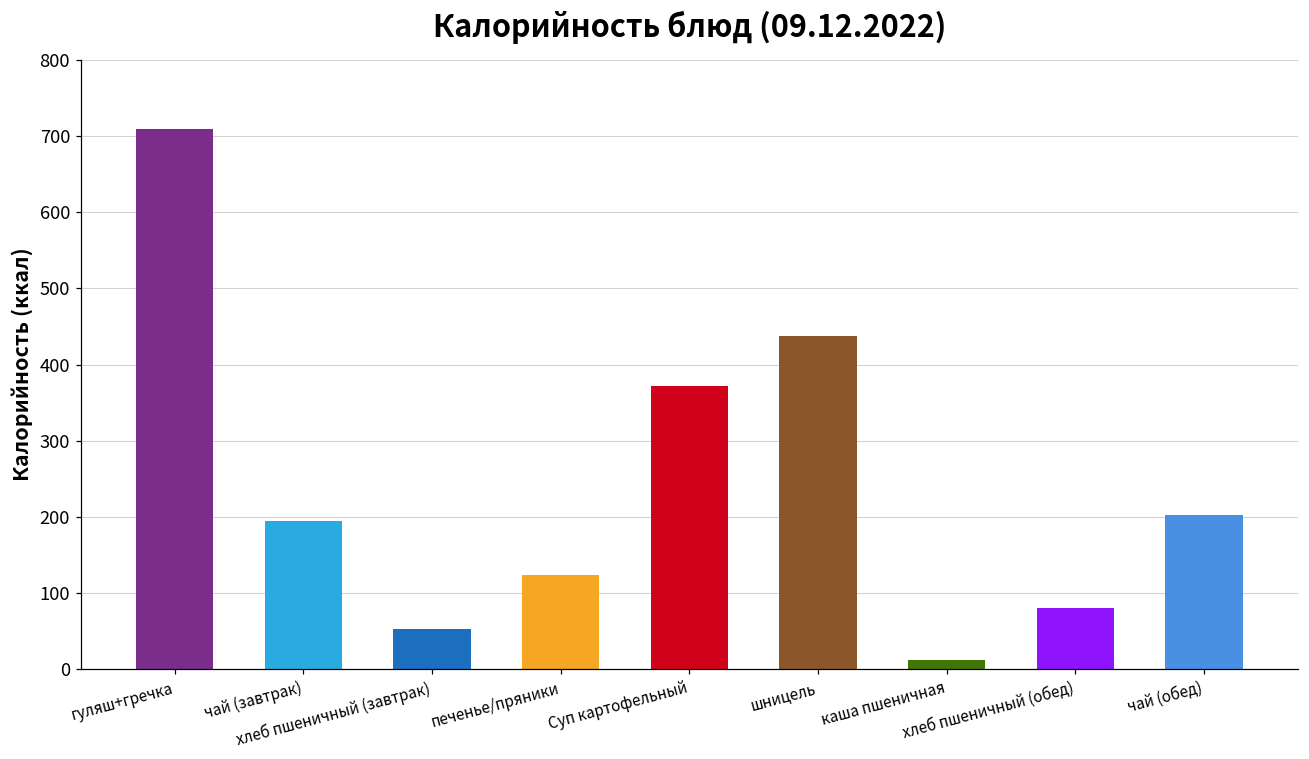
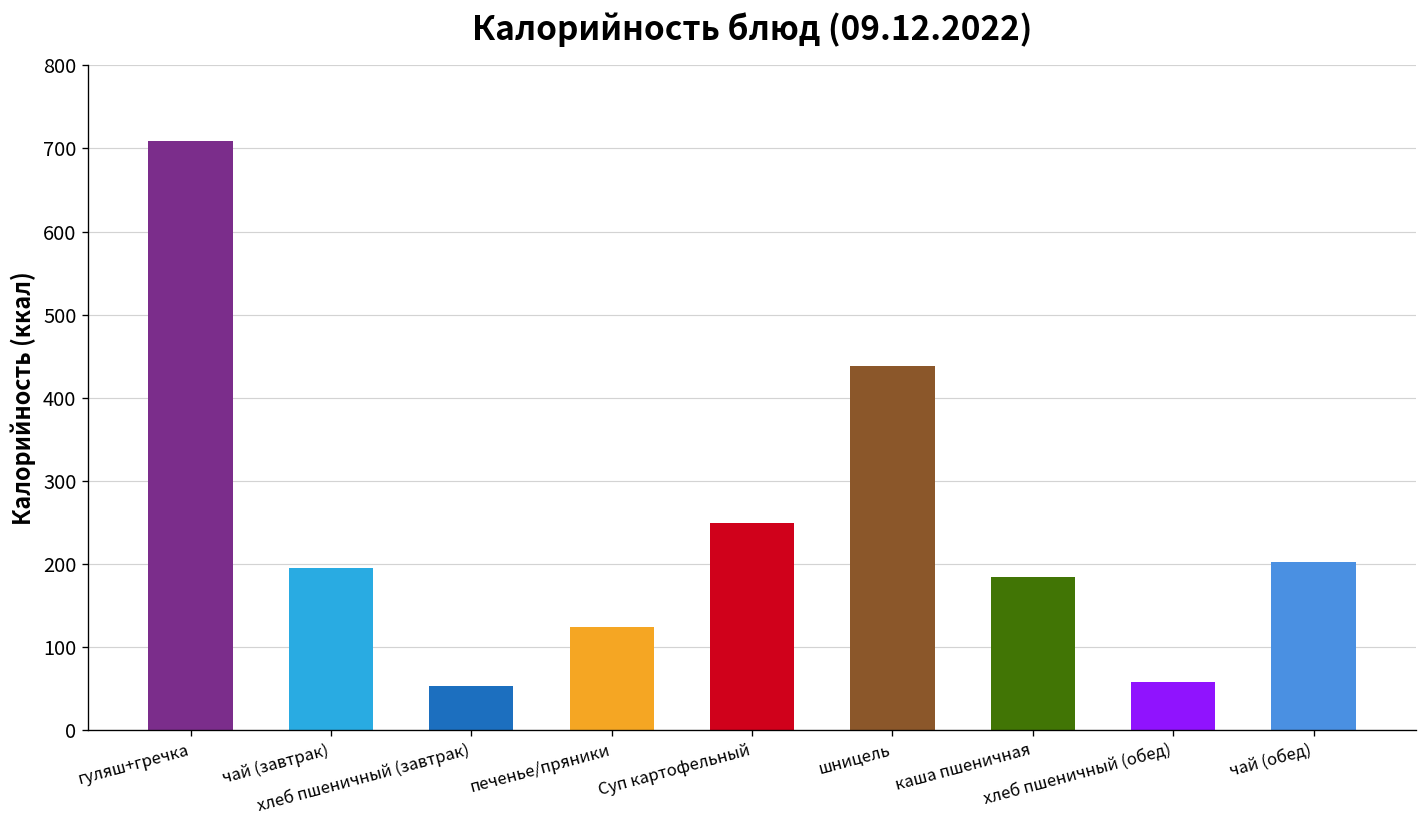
Суп картофельный: 370 -> 250
каша пшеничная: 10 -> 180
хлеб пшеничный (обед): 80 -> 60
